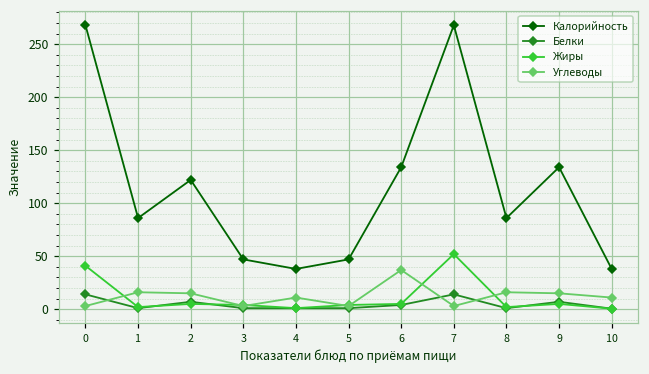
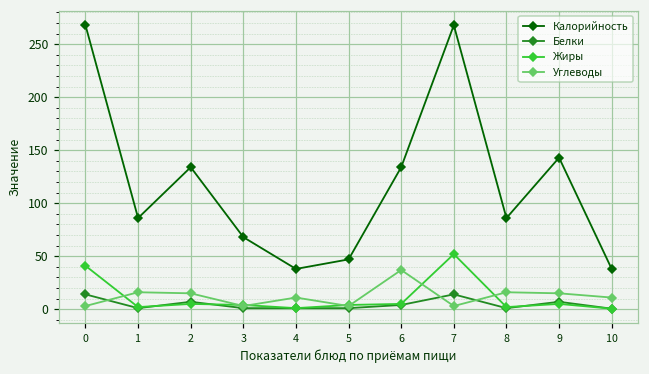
Калорийность, 2: 120 -> 130
Калорийность, 3: 50 -> 70
Калорийность, 9: 130 -> 140
